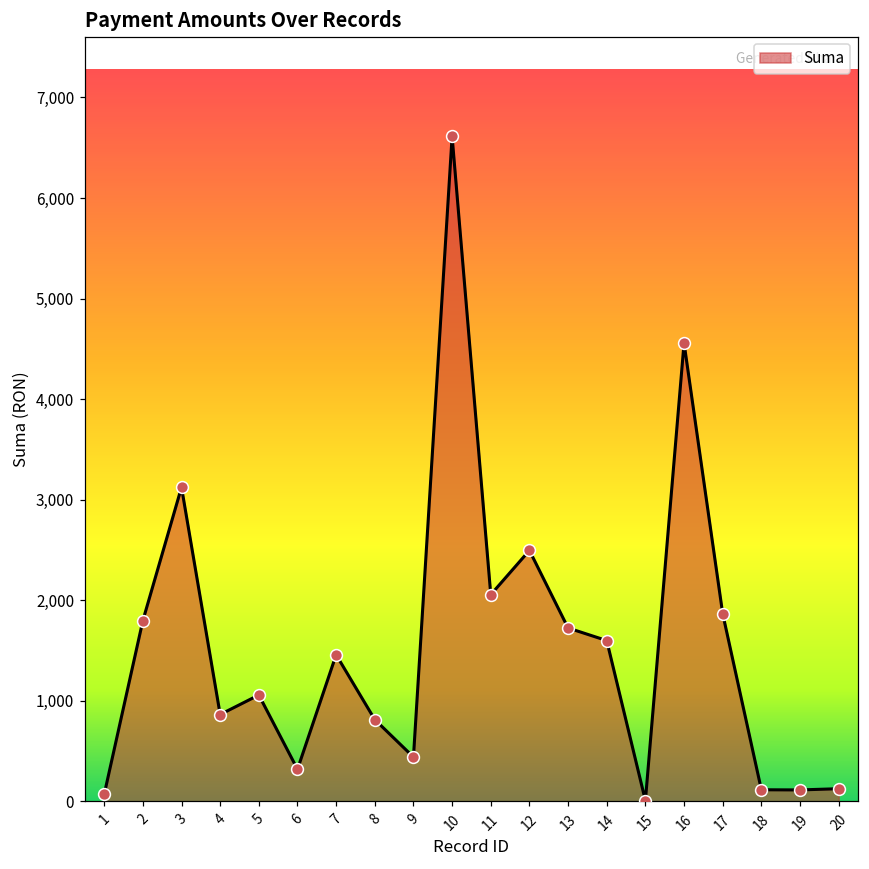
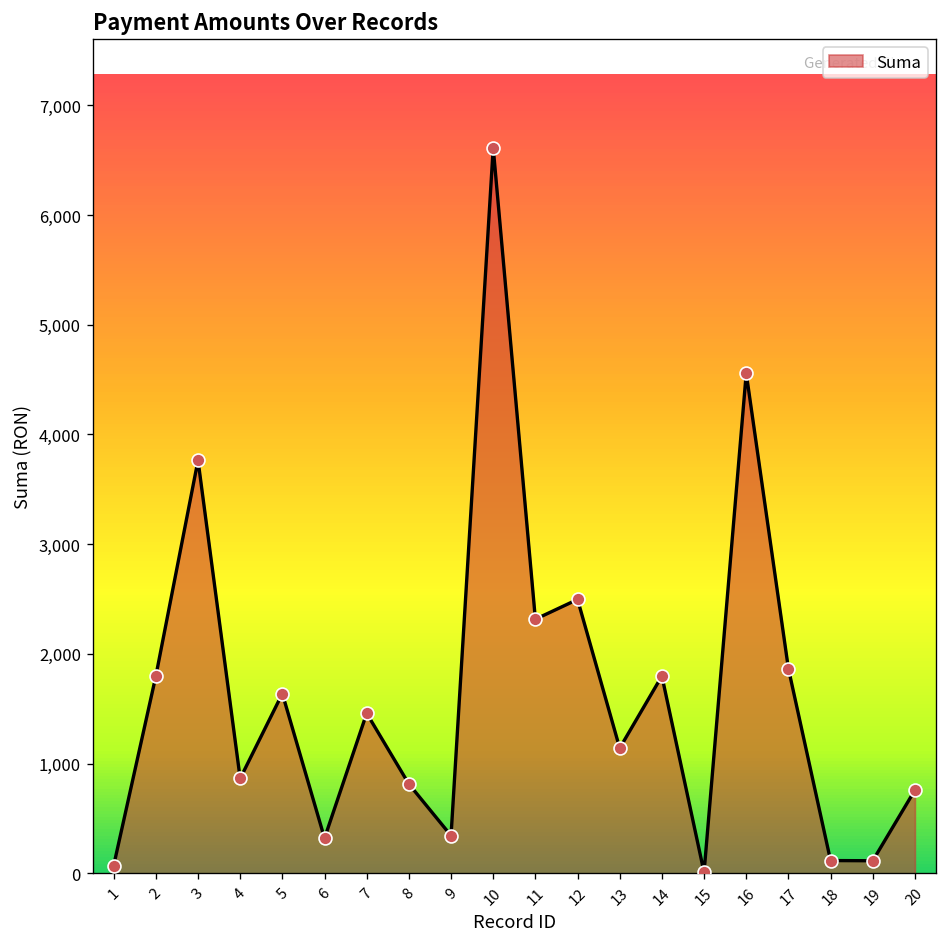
3: 3,100 -> 3,800
5: 1,100 -> 1,600
9: 400 -> 300
11: 2,100 -> 2,300
13: 1,700 -> 1,100
14: 1,600 -> 1,800
20: 100 -> 800
